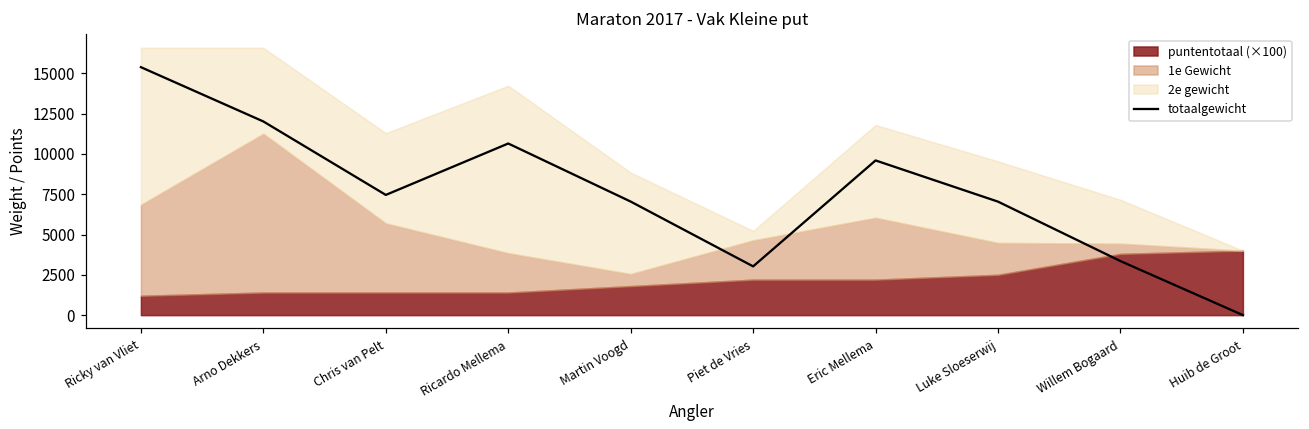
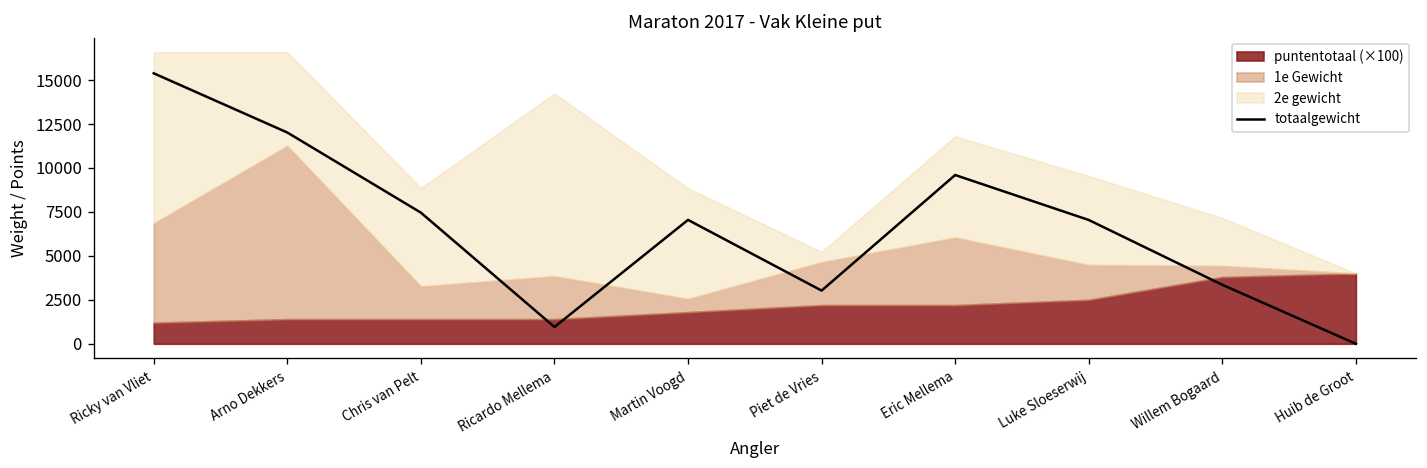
1e Gewicht, Chris van Pelt: 4300 -> 1900
totaalgewicht, Ricardo Mellema: 10700 -> 1000
